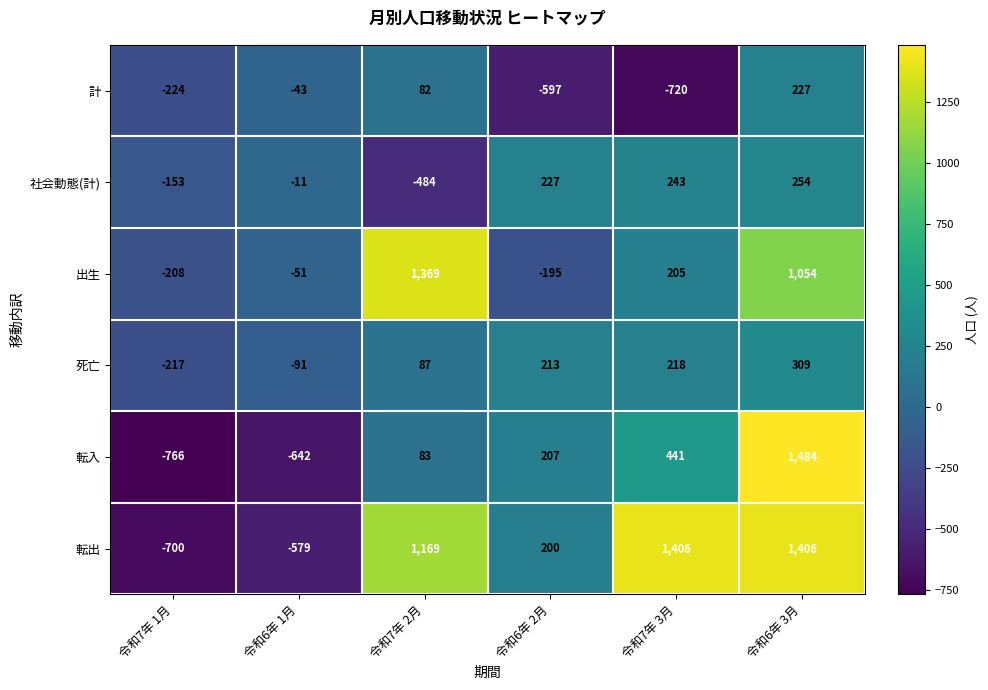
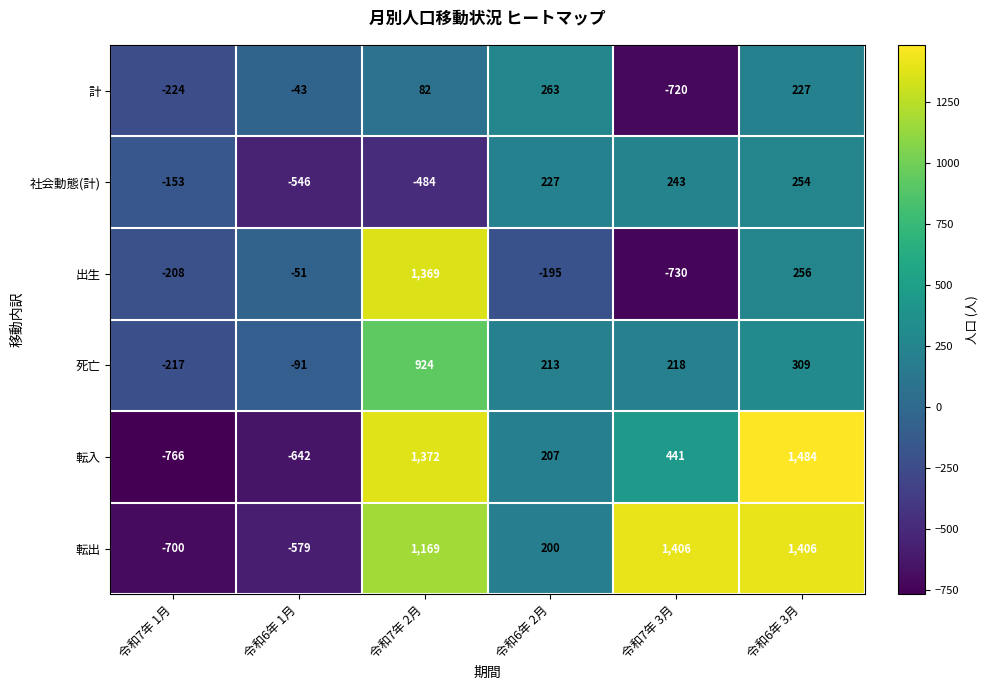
計, 令和6年 2月: -597 -> 263
社会動態(計), 令和6年 1月: -11 -> -546
出生, 令和7年 3月: 205 -> -730
出生, 令和6年 3月: 1,054 -> 256
死亡, 令和7年 2月: 87 -> 924
転入, 令和7年 2月: 83 -> 1,372
